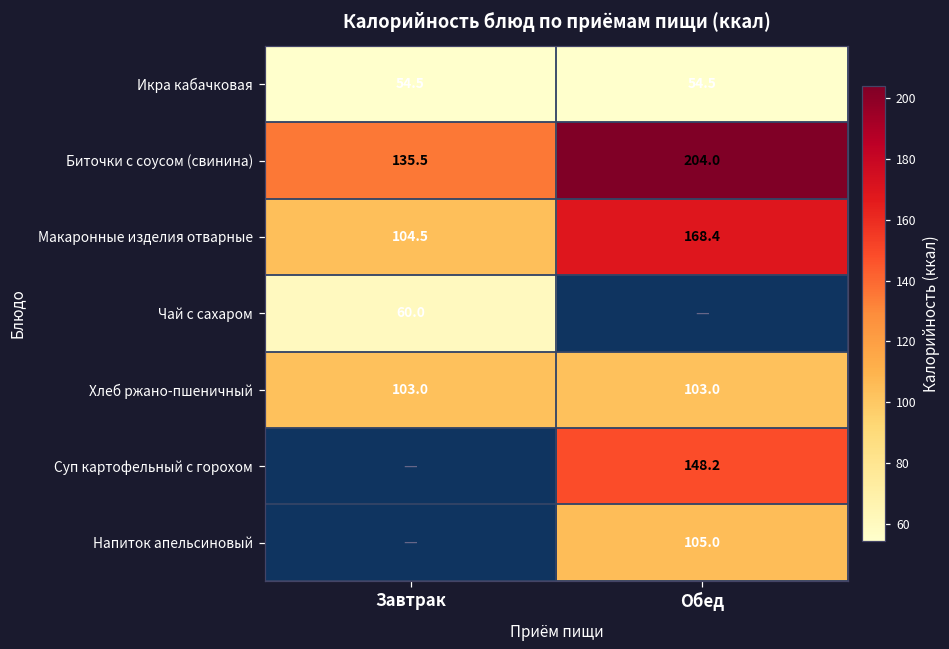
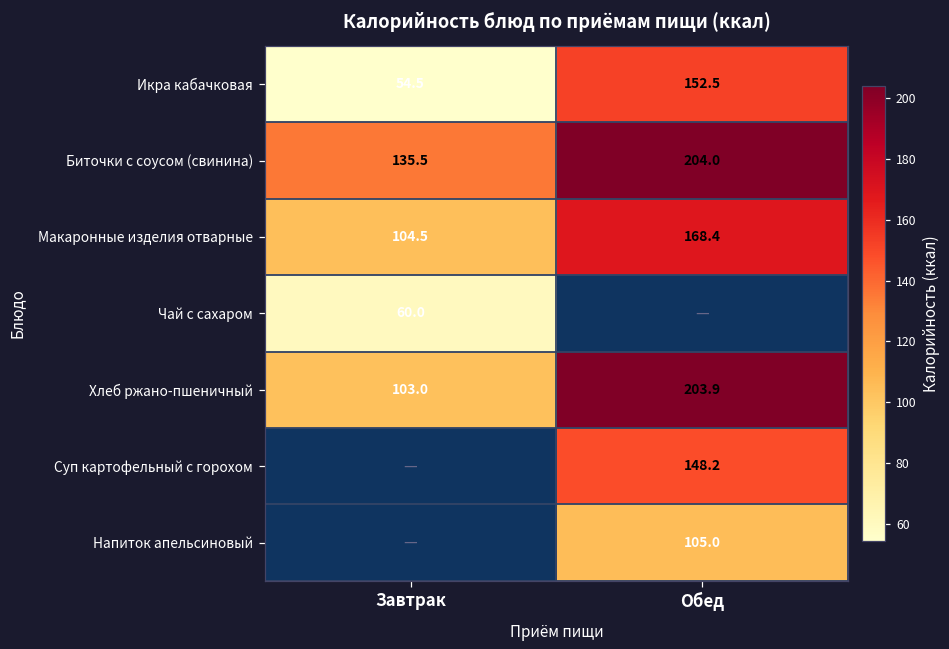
Икра кабачковая, Обед: 54.5 -> 152.5
Хлеб ржано-пшеничный, Обед: 103.0 -> 203.9
